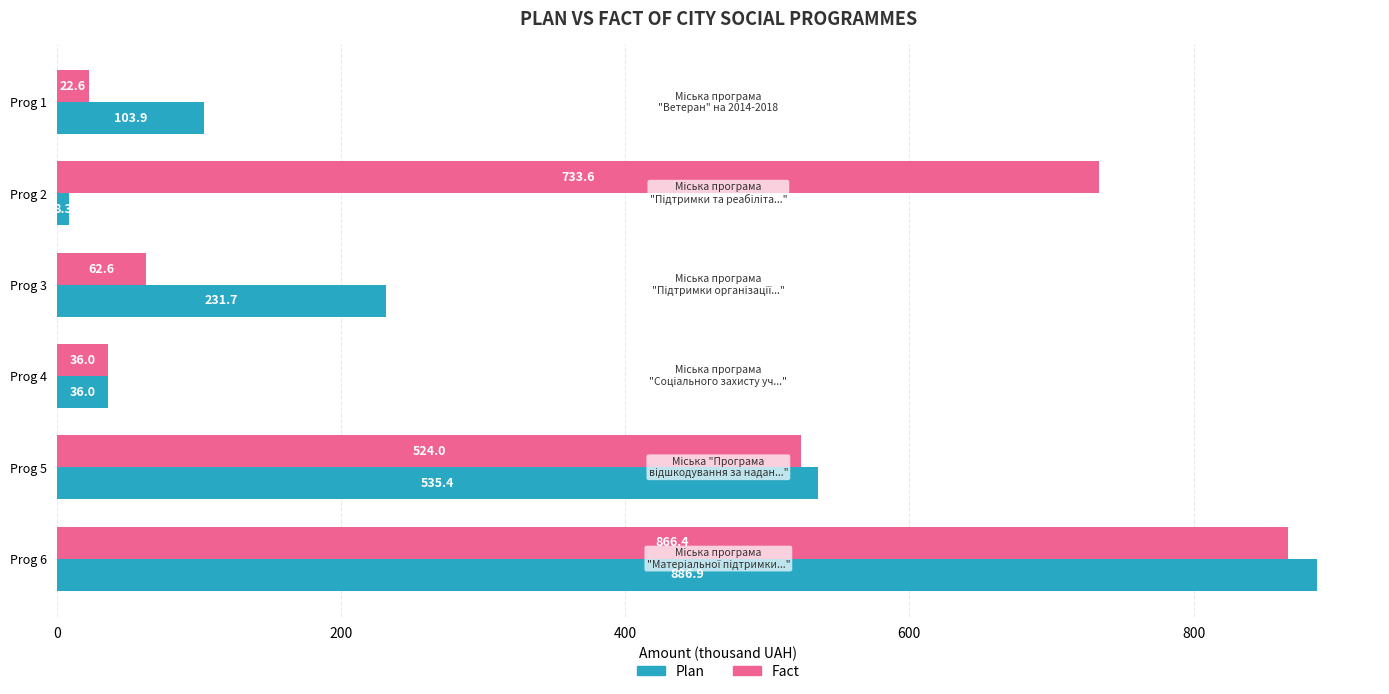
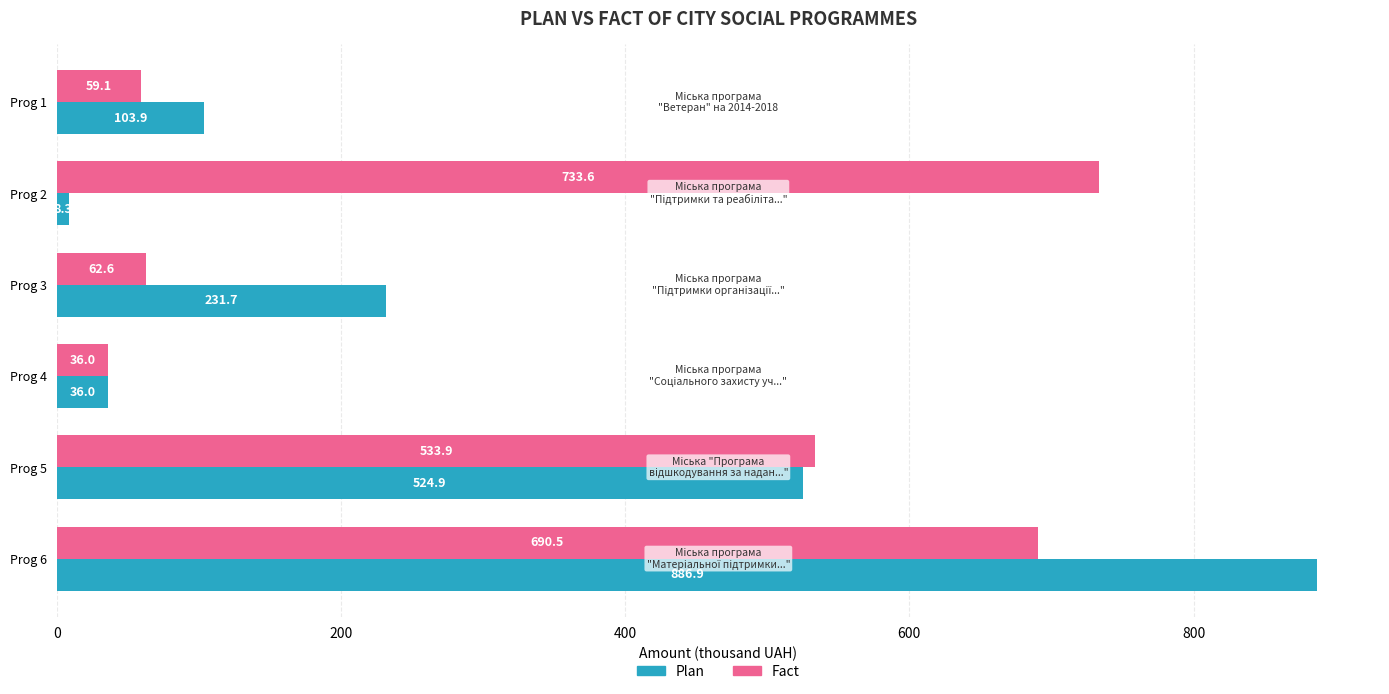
Fact, Prog 1: 22.6 -> 59.1
Fact, Prog 5: 524.0 -> 533.9
Plan, Prog 5: 535.4 -> 524.9
Fact, Prog 6: 866 -> 691
